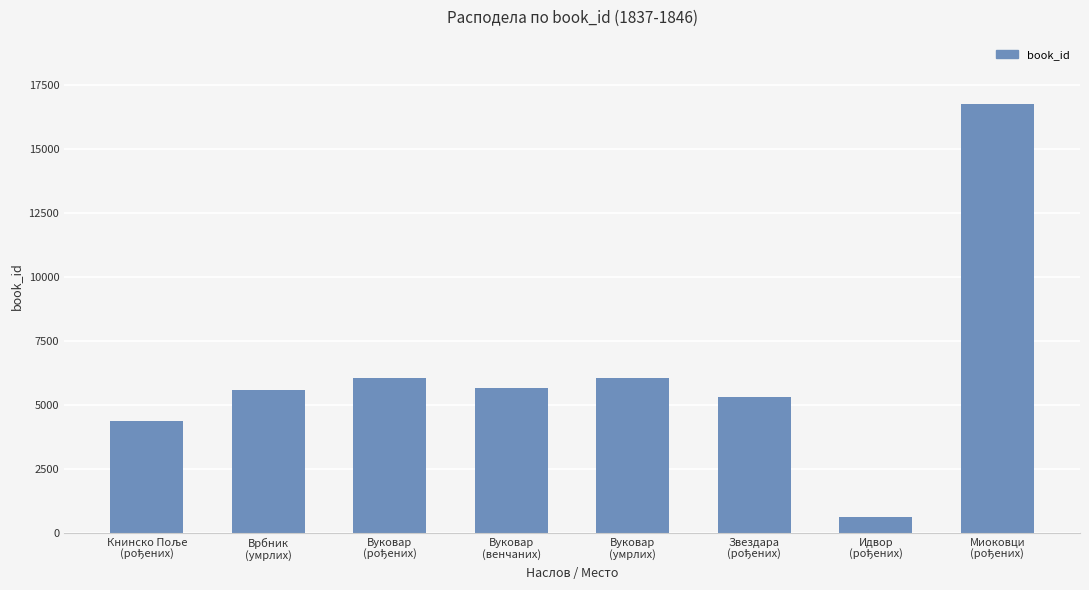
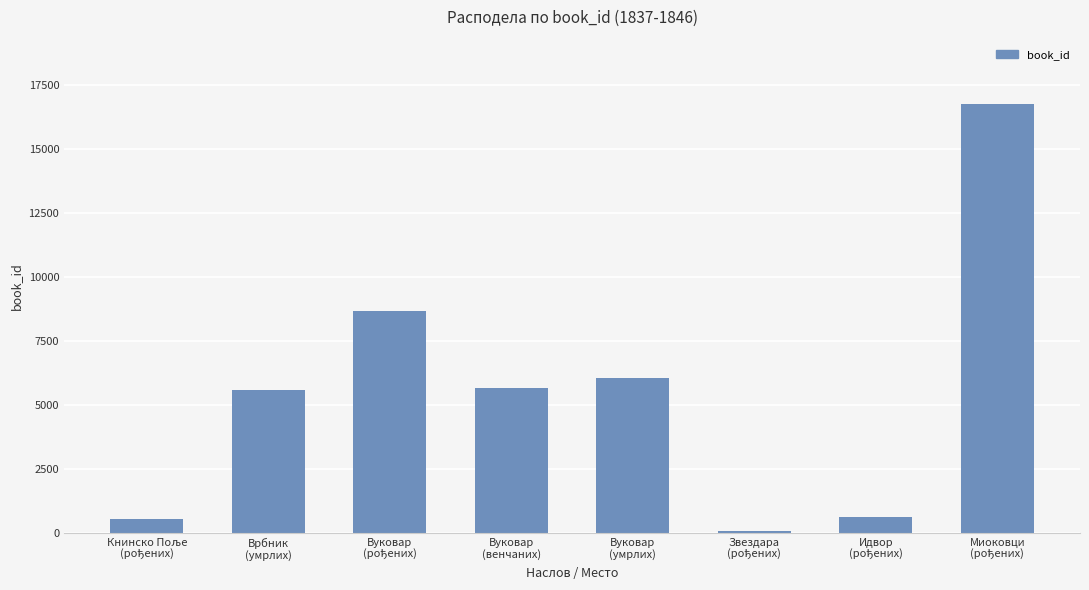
Книнско Поље (рођених): 4400 -> 500
Вуковар (рођених): 6000 -> 8700
Звездара (рођених): 5300 -> 100
